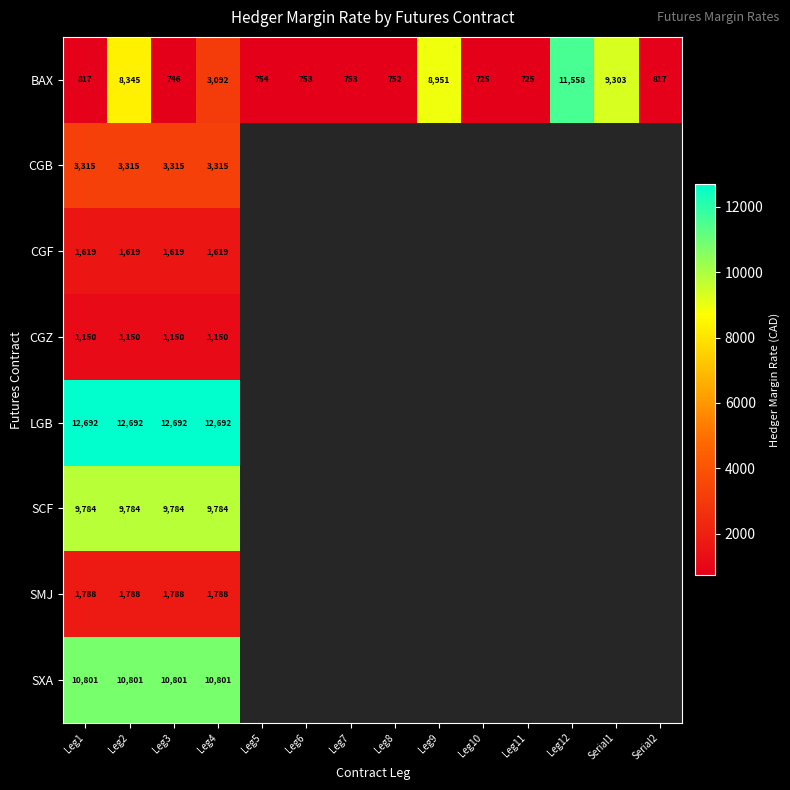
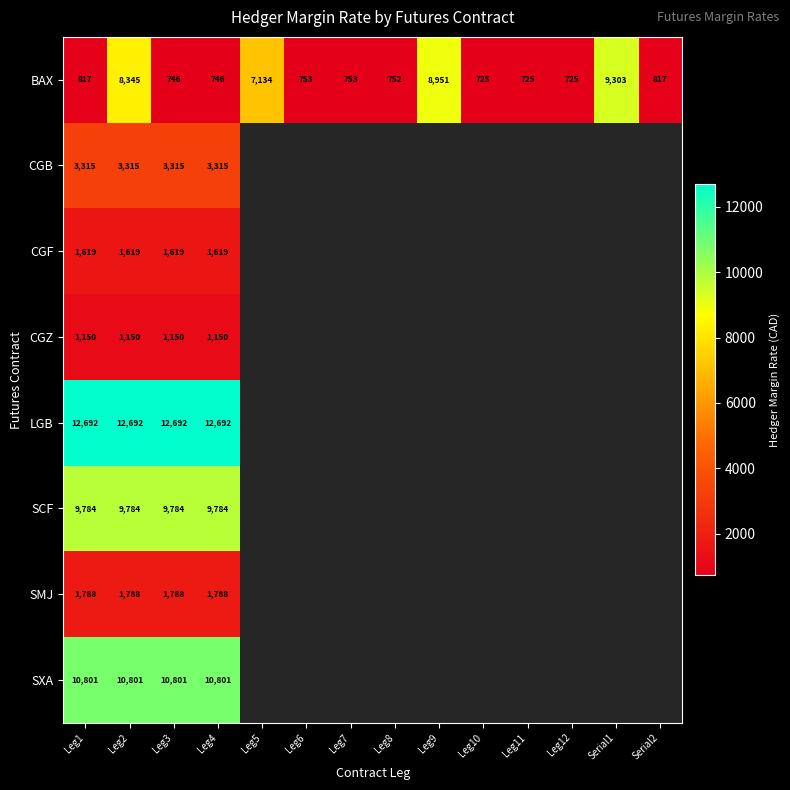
BAX, Leg4: 3,092 -> 746
BAX, Leg5: 754 -> 7,134
BAX, Leg12: 11,558 -> 725
